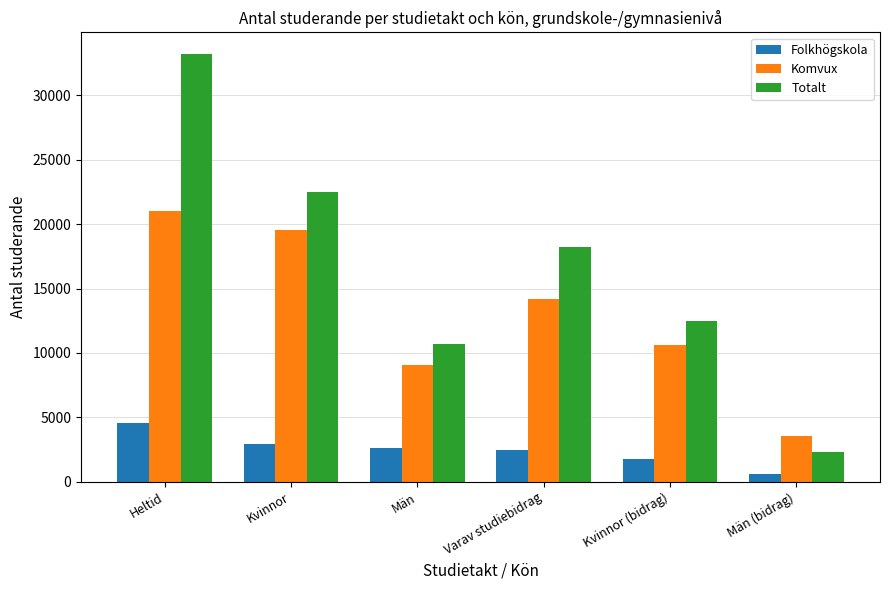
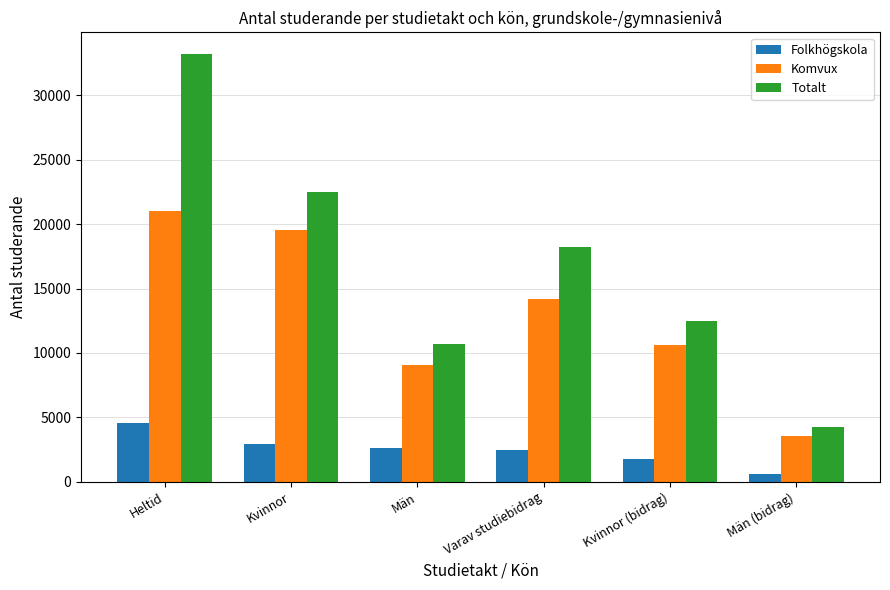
Totalt, Män (bidrag): 2300 -> 4200
